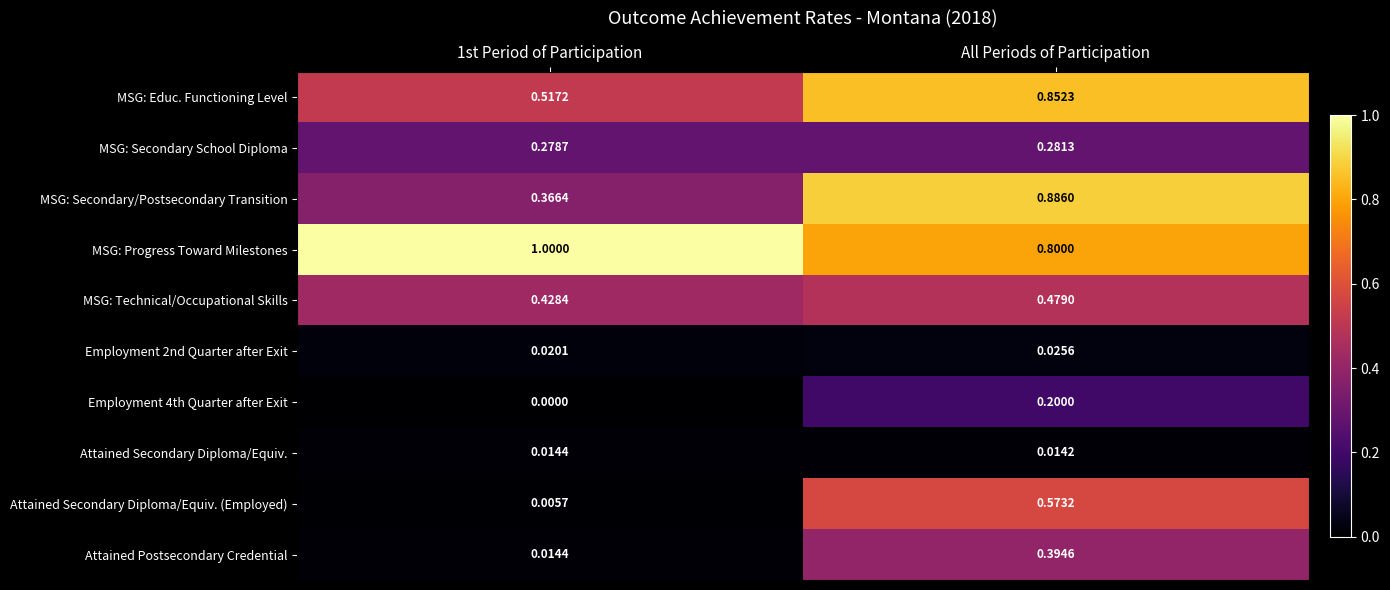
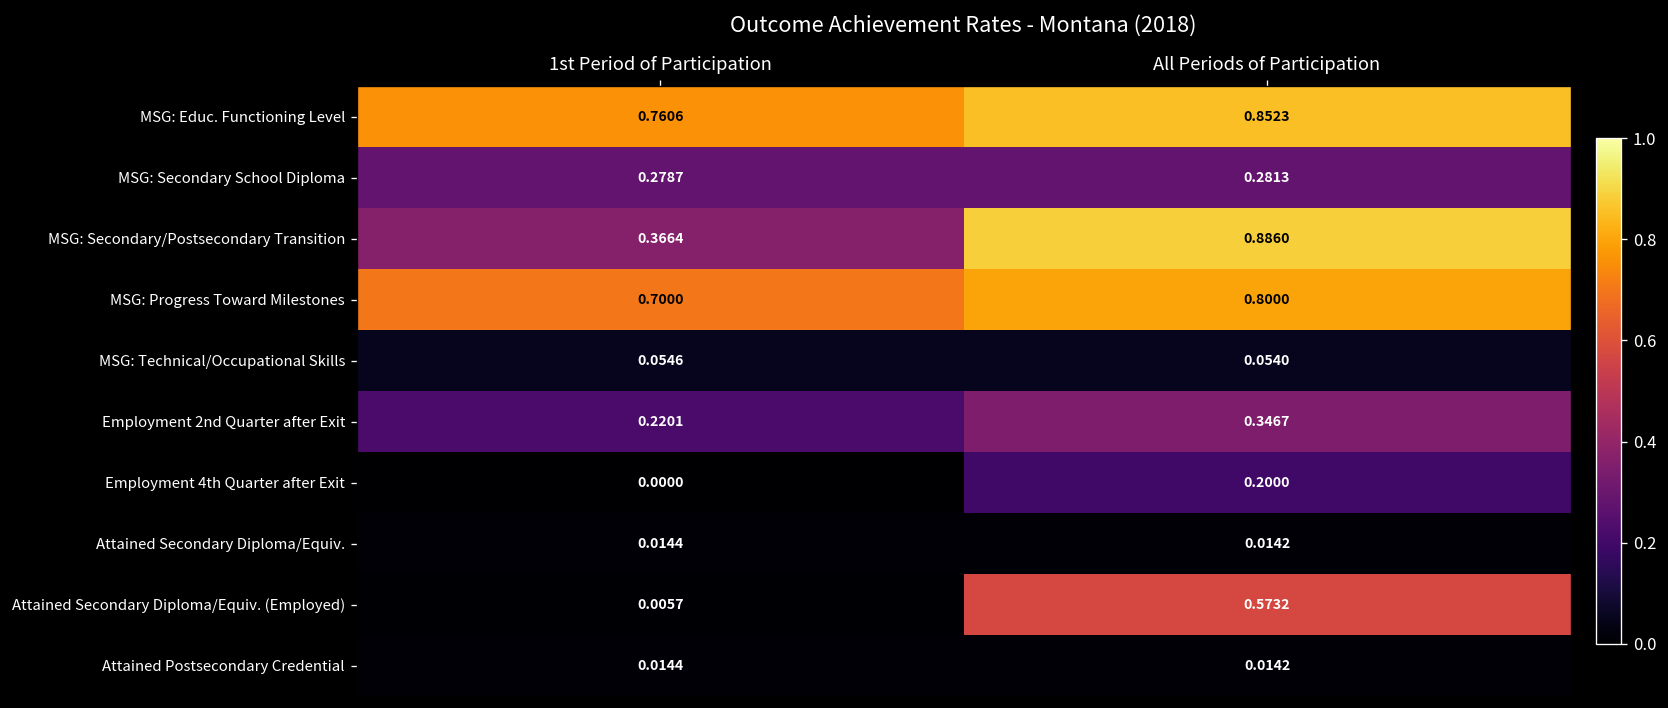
MSG: Educ. Functioning Level, 1st Period of Participation: 0.5172 -> 0.7606
MSG: Progress Toward Milestones, 1st Period of Participation: 1.0000 -> 0.7000
MSG: Technical/Occupational Skills, 1st Period of Participation: 0.4284 -> 0.0546
MSG: Technical/Occupational Skills, All Periods of Participation: 0.4790 -> 0.0540
Employment 2nd Quarter after Exit, 1st Period of Participation: 0.0201 -> 0.2201
Employment 2nd Quarter after Exit, All Periods of Participation: 0.0256 -> 0.3467
Attained Postsecondary Credential, All Periods of Participation: 0.3946 -> 0.0142
